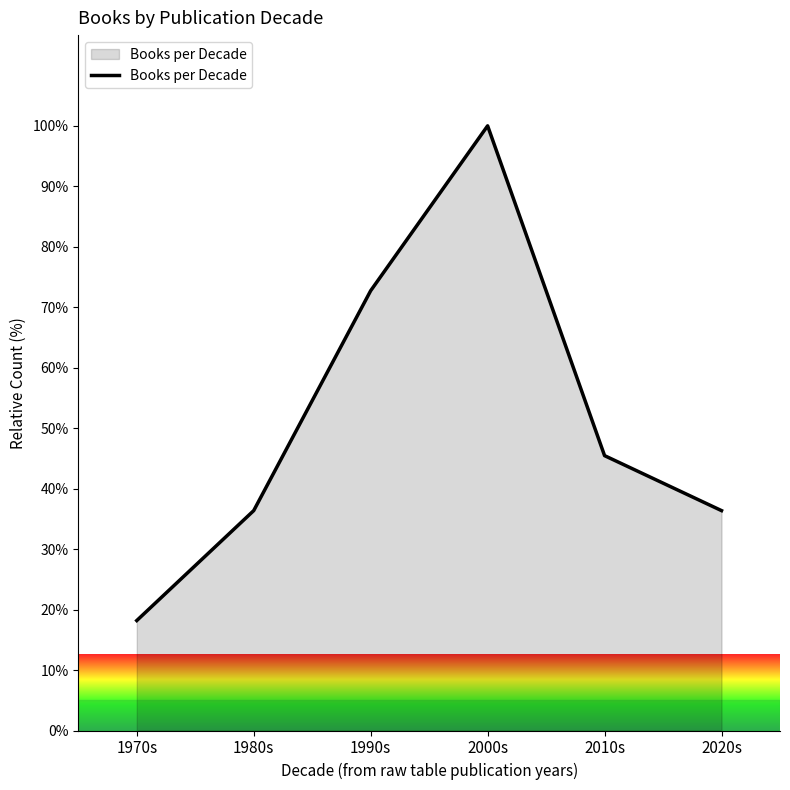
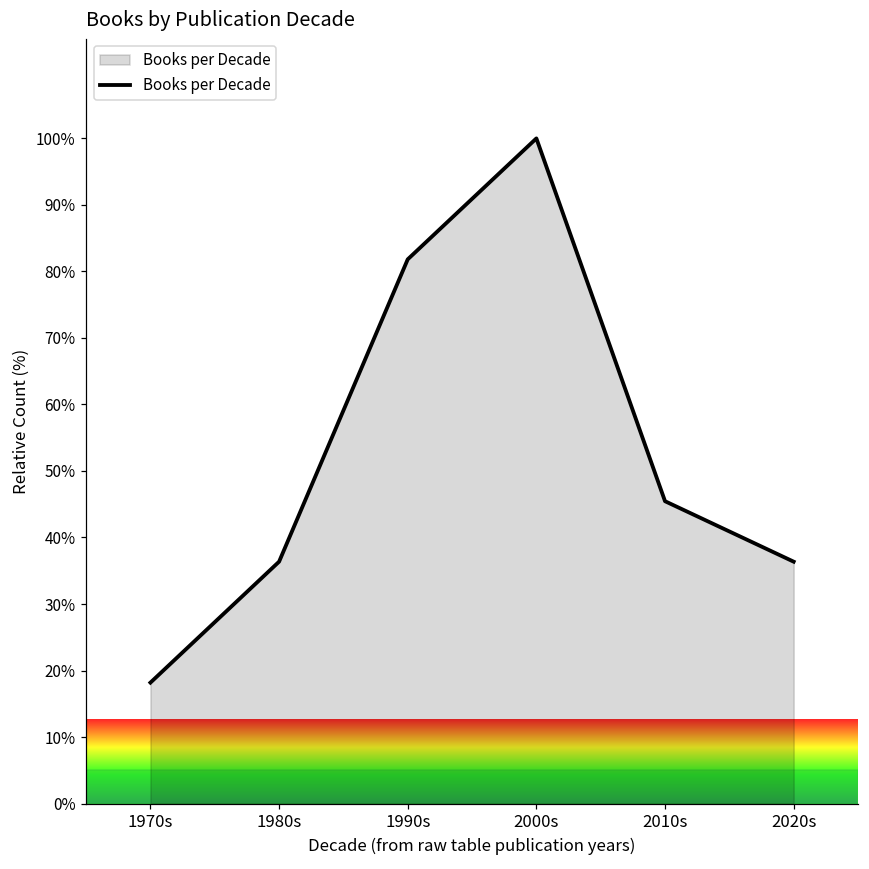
1990s: 73% -> 82%
